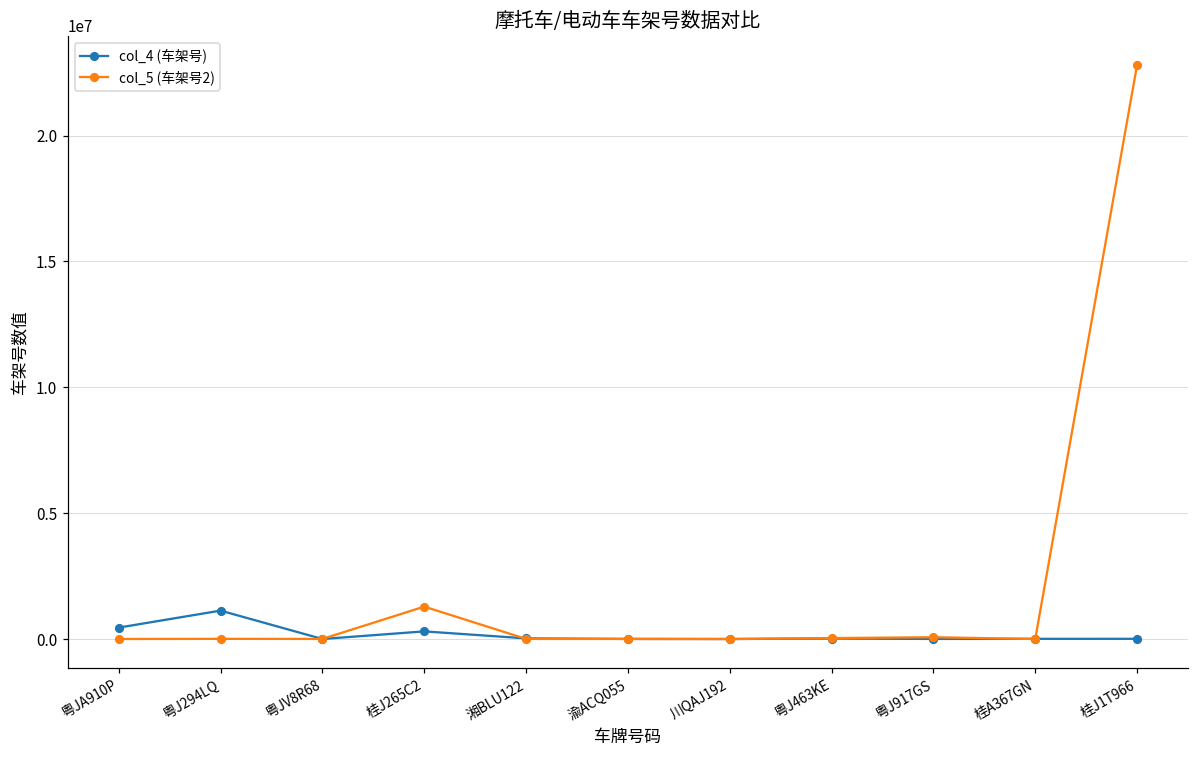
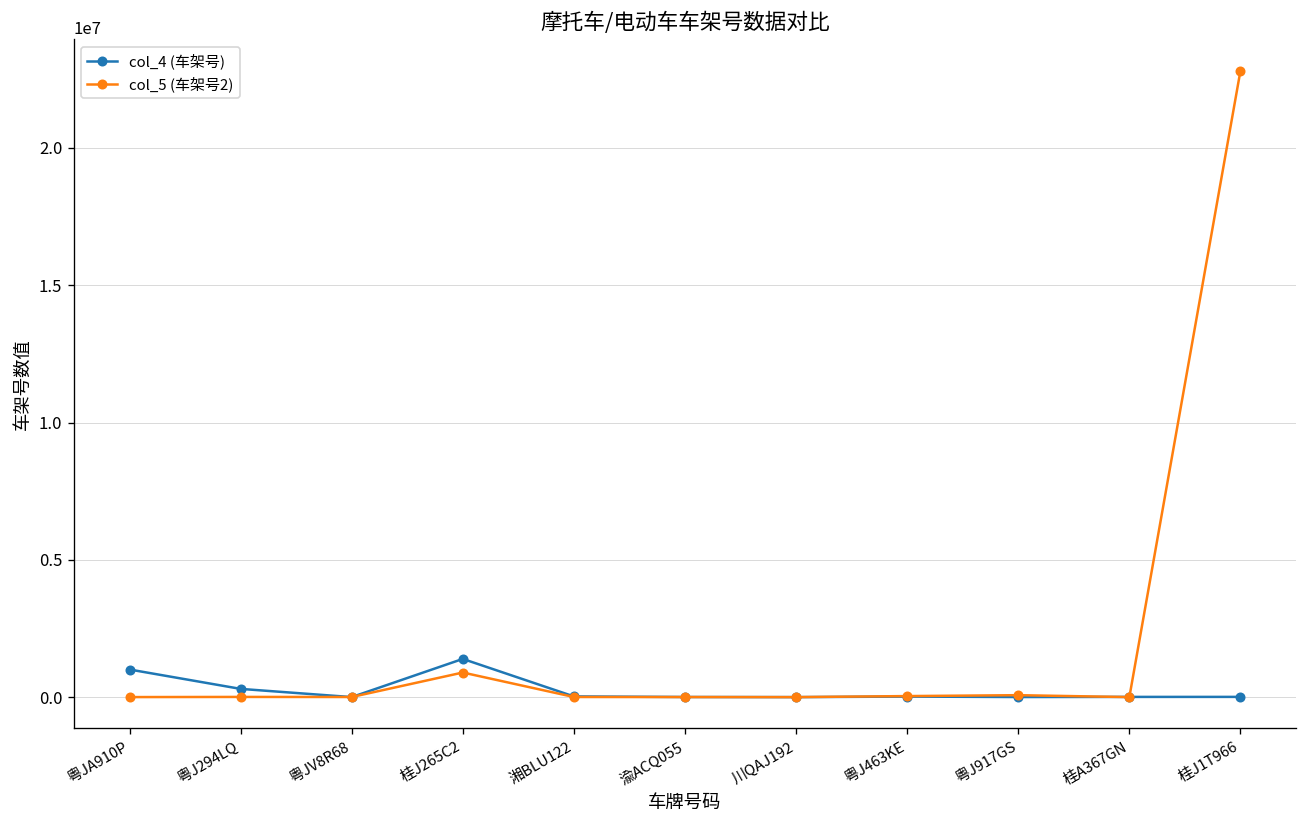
col_4 (车架号), 粤JA910P: 500000 -> 1000000
col_4 (车架号), 粤J294LQ: 1100000 -> 300000
col_4 (车架号), 桂J265C2: 300000 -> 1400000
col_5 (车架号2), 桂J265C2: 1300000 -> 900000
